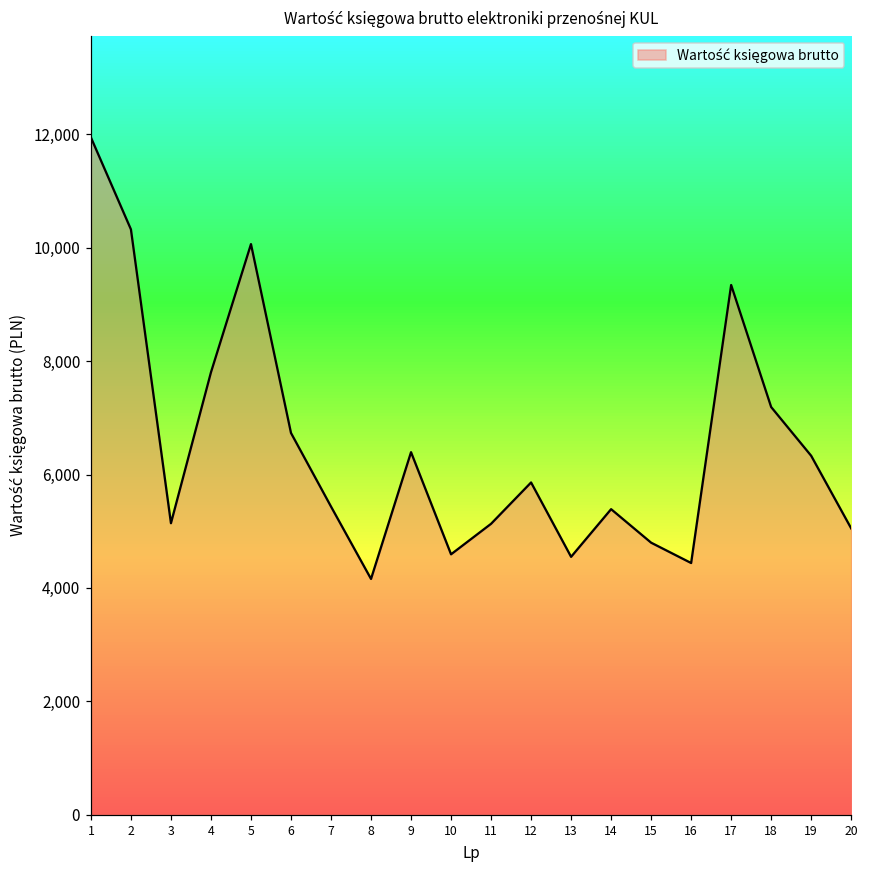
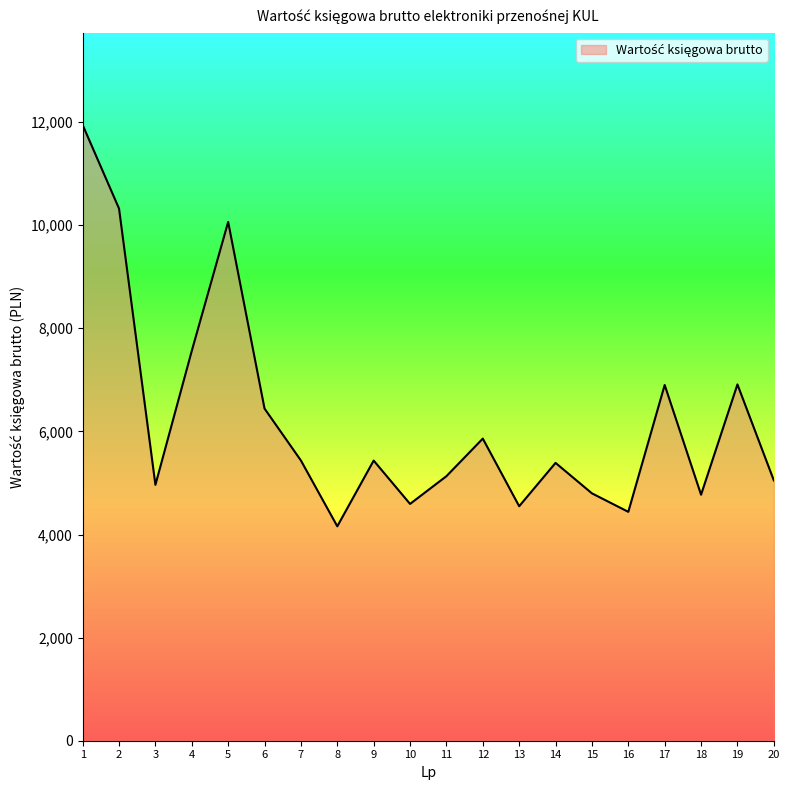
3: 5,100 -> 5,000
4: 7,800 -> 7,600
6: 6,700 -> 6,400
9: 6,400 -> 5,400
17: 9,300 -> 6,900
18: 7,200 -> 4,800
19: 6,300 -> 6,900
